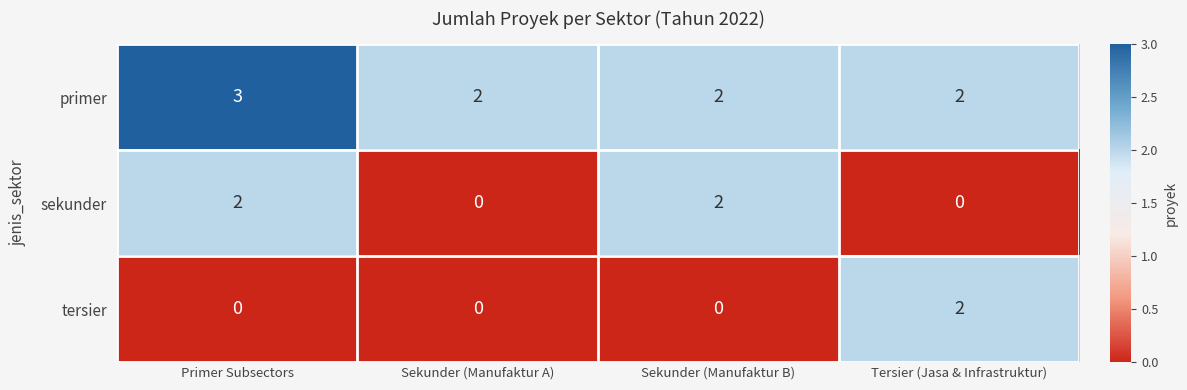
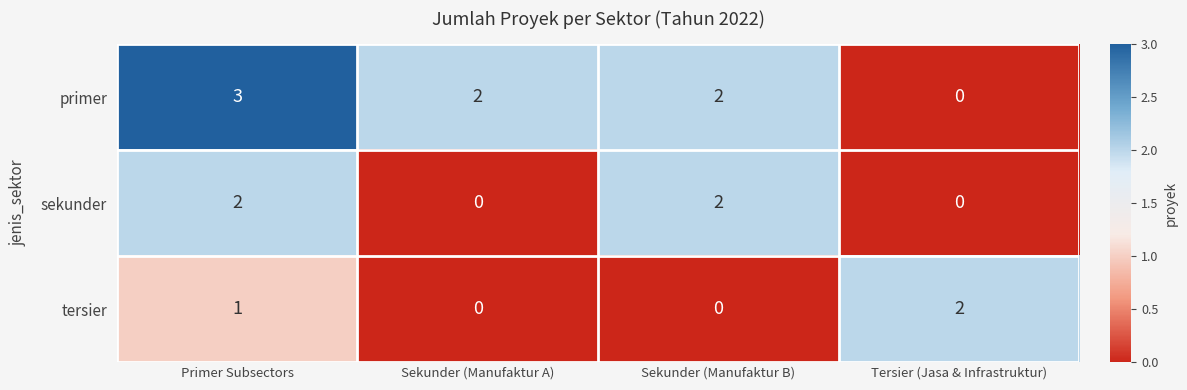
primer, Tersier (Jasa & Infrastruktur): 2 -> 0
tersier, Primer Subsectors: 0 -> 1
